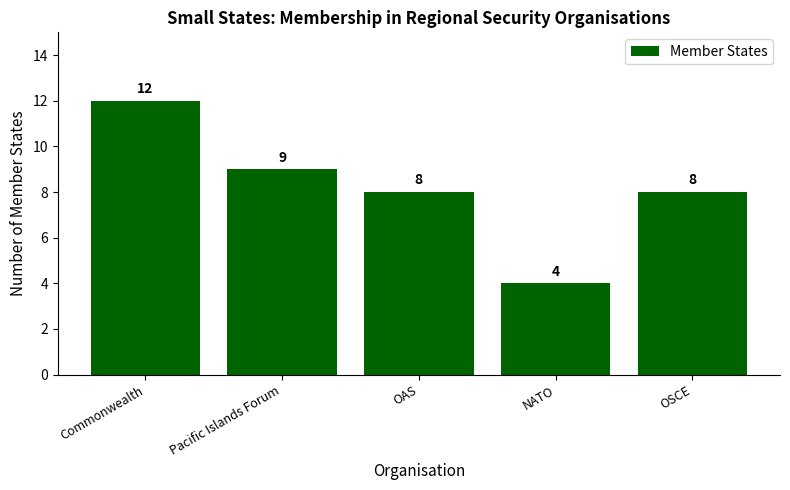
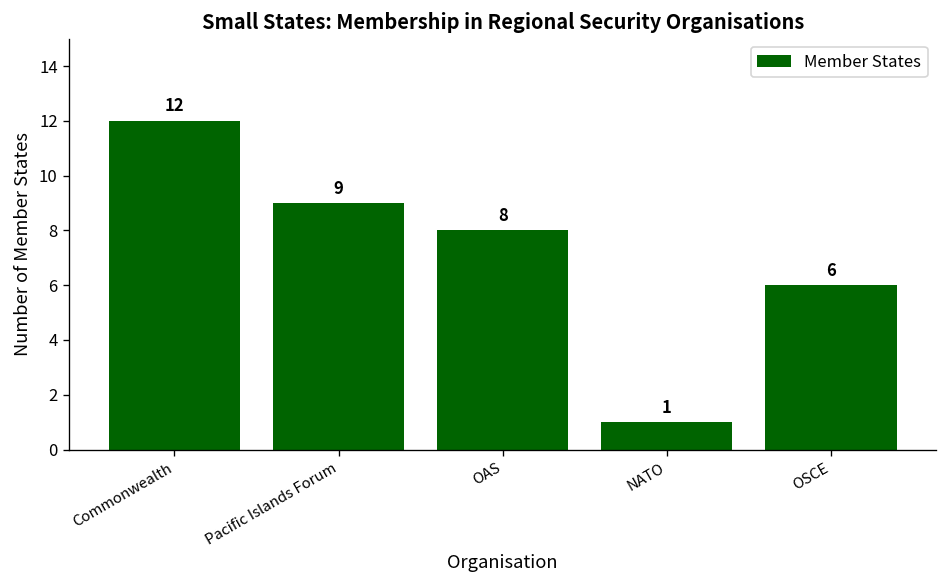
NATO: 4 -> 1
OSCE: 8 -> 6
